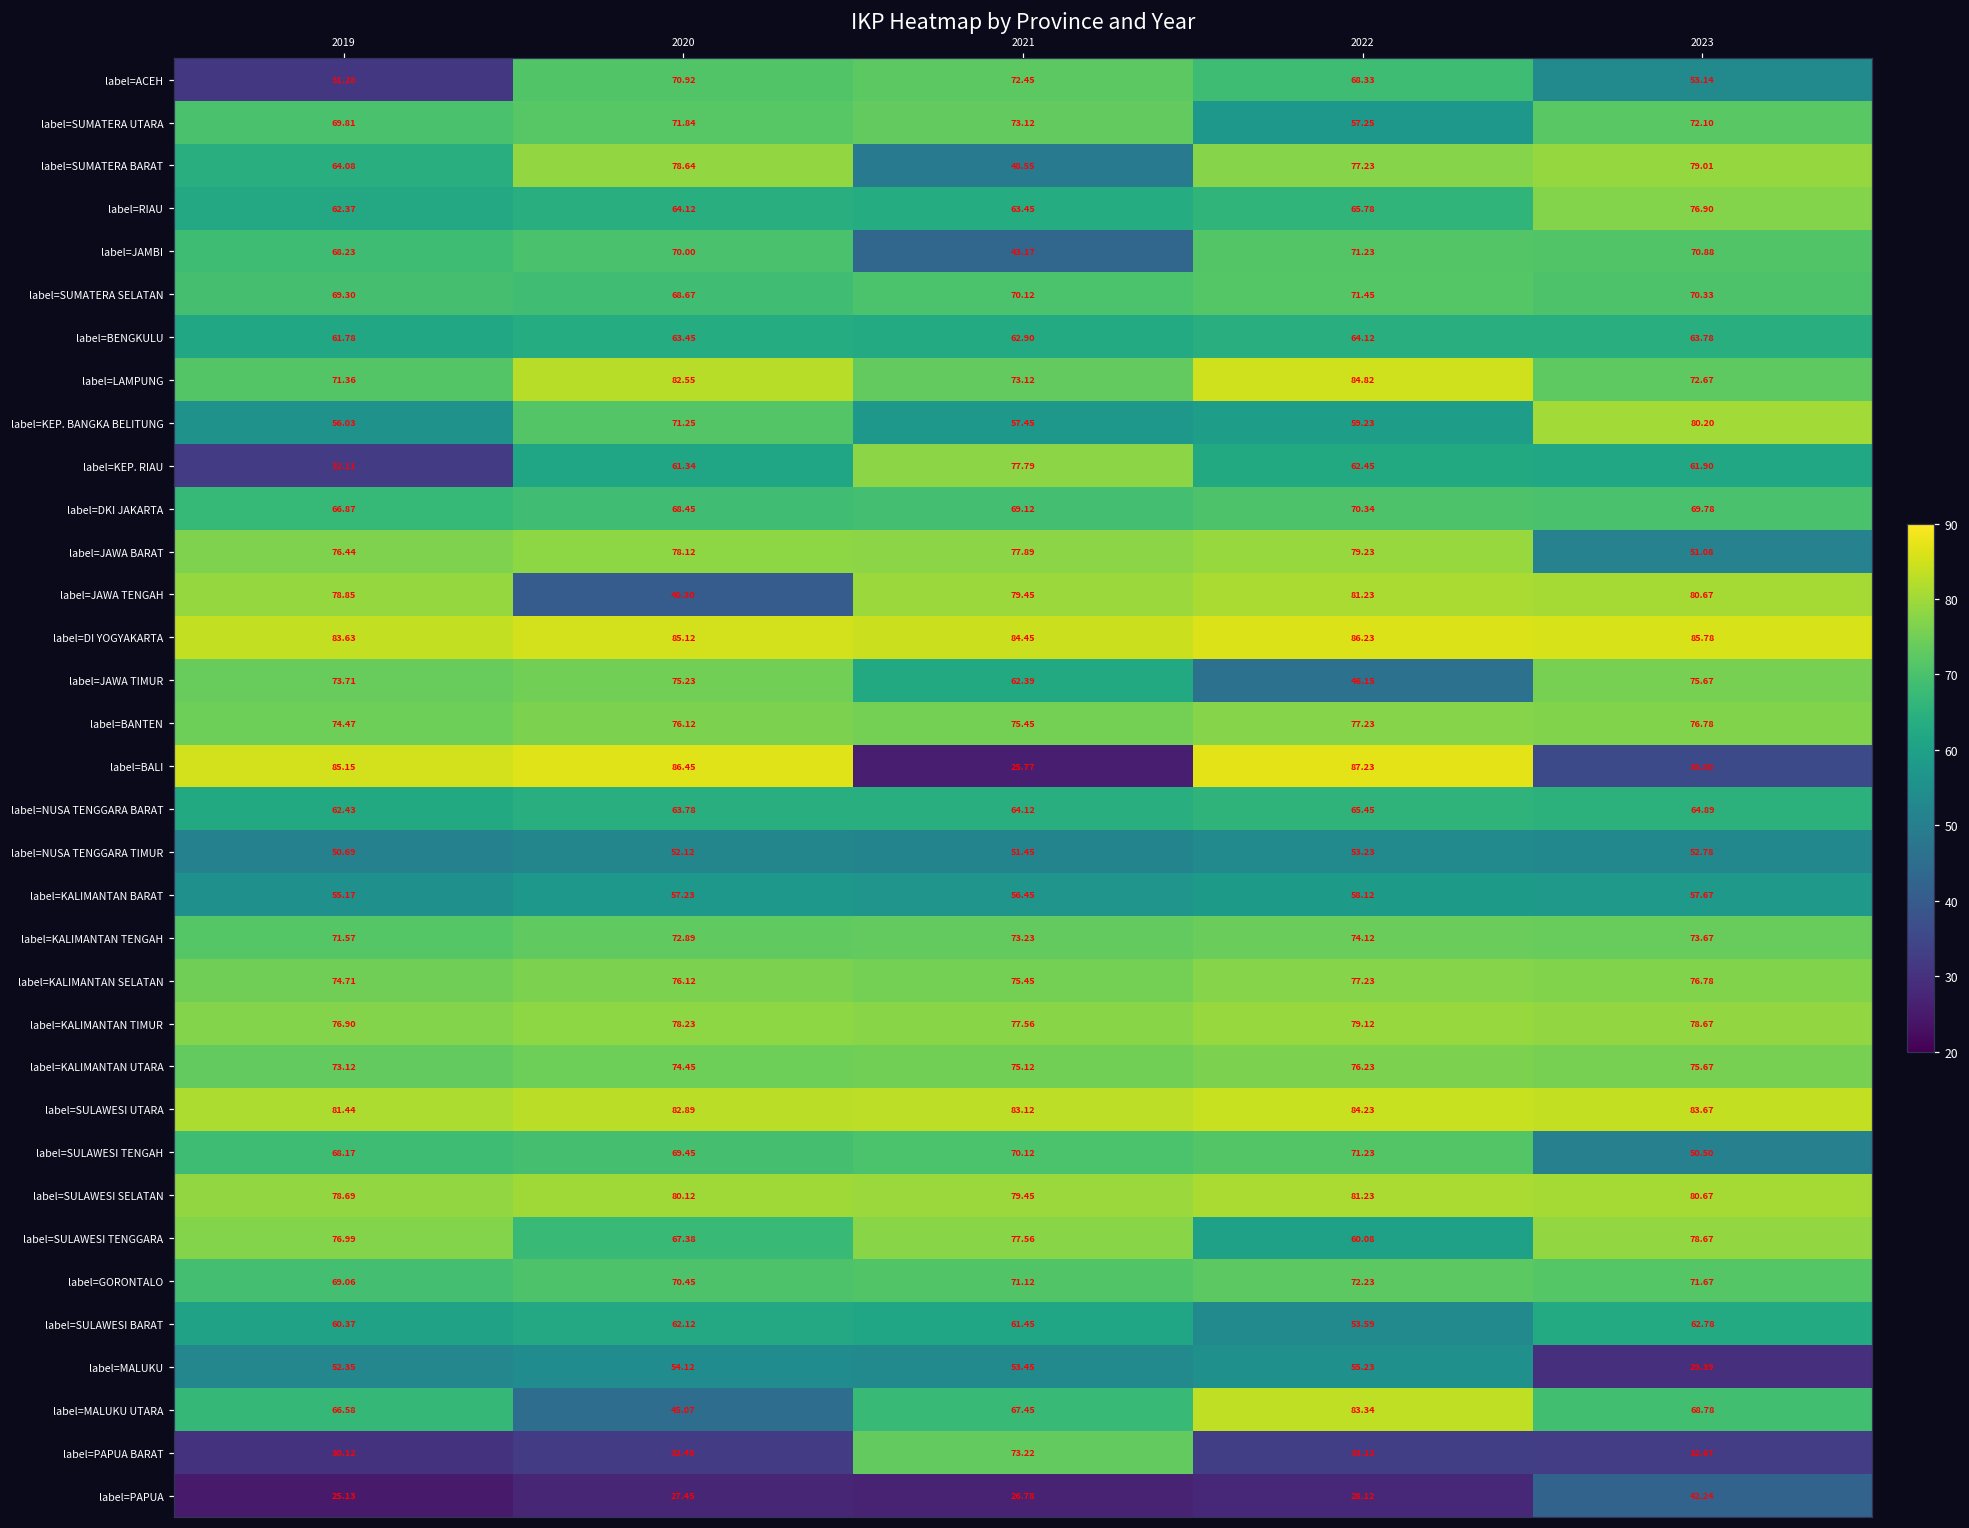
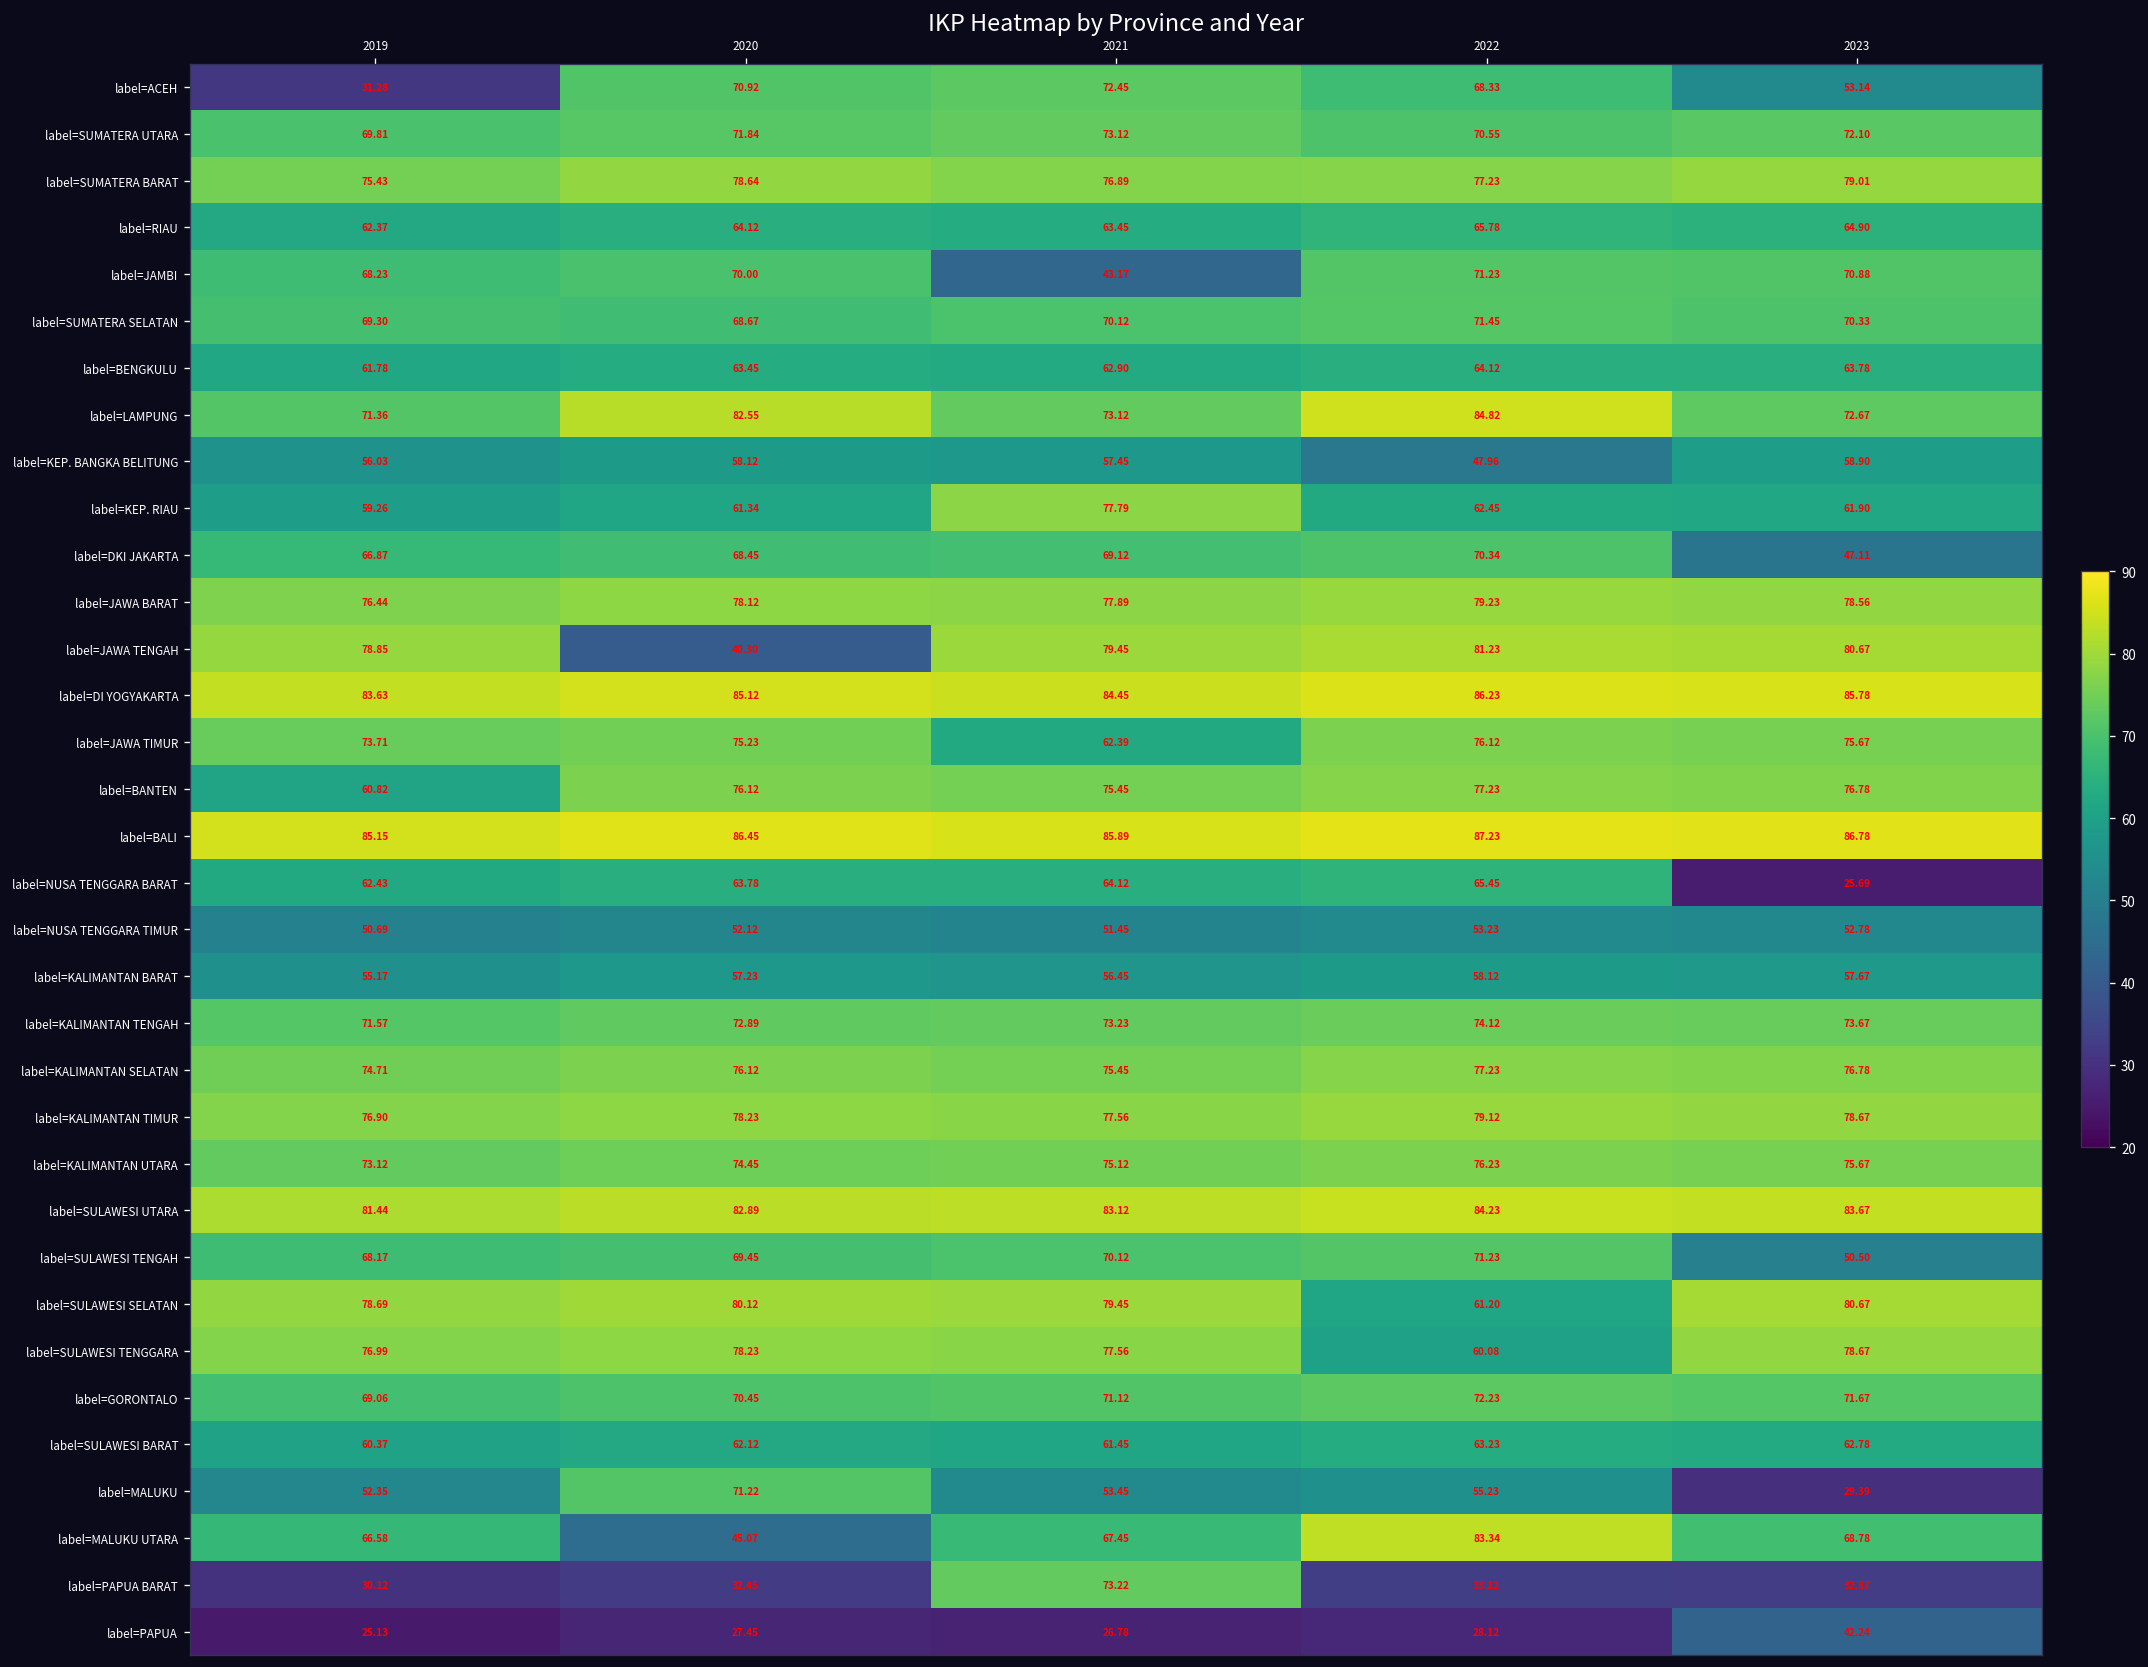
label=SUMATERA UTARA, 2022: 57.25 -> 70.55
label=SUMATERA BARAT, 2019: 64.08 -> 75.43
label=SUMATERA BARAT, 2021: 48.55 -> 76.89
label=RIAU, 2023: 76.90 -> 64.90
label=KEP. BANGKA BELITUNG, 2020: 71.25 -> 58.12
label=KEP. BANGKA BELITUNG, 2022: 59.23 -> 47.96
label=KEP. BANGKA BELITUNG, 2023: 80.20 -> 58.90
label=KEP. RIAU, 2019: 32.11 -> 59.26
label=DKI JAKARTA, 2023: 69.78 -> 47.11
label=JAWA BARAT, 2023: 51.08 -> 78.56
label=JAWA TIMUR, 2022: 46.15 -> 76.12
label=BANTEN, 2019: 74.47 -> 60.82
label=BALI, 2021: 25.77 -> 85.89
label=BALI, 2023: 35.80 -> 86.78
label=NUSA TENGGARA BARAT, 2023: 64.89 -> 25.69
label=SULAWESI SELATAN, 2022: 81.23 -> 61.20
label=SULAWESI TENGGARA, 2020: 67.38 -> 78.23
label=SULAWESI BARAT, 2022: 53.59 -> 63.23
label=MALUKU, 2020: 54.12 -> 71.22
